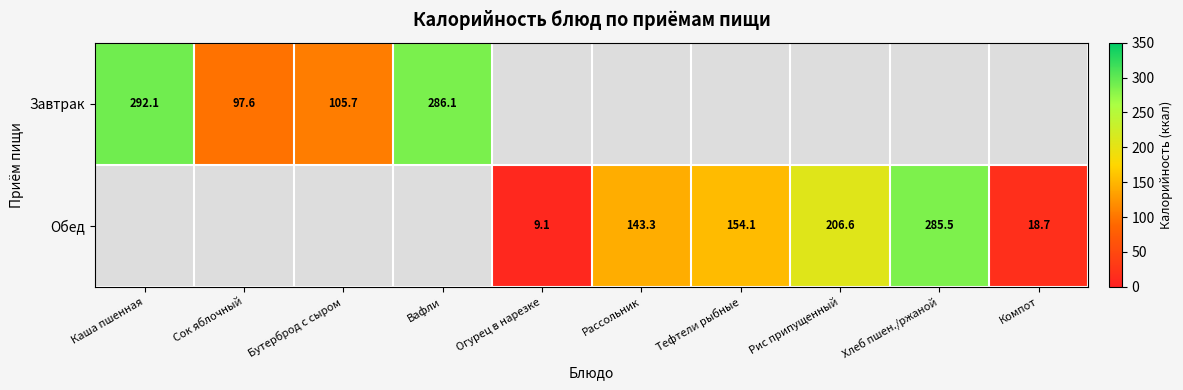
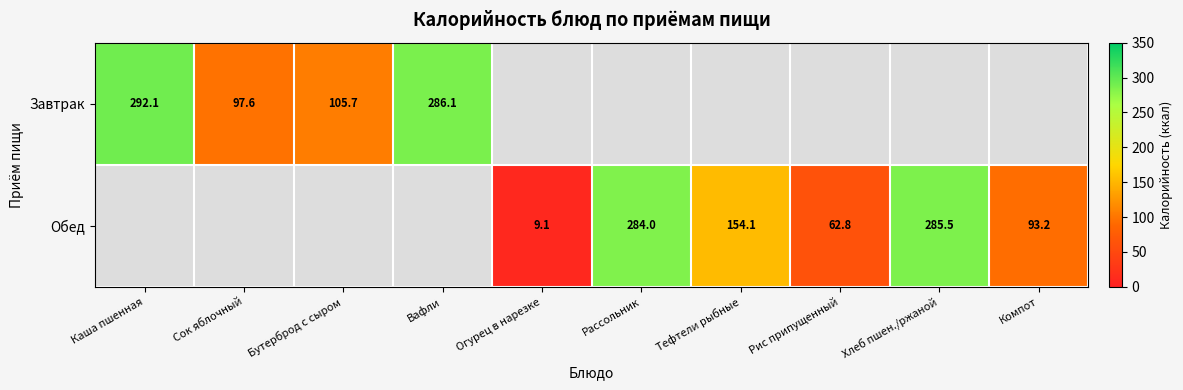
Обед, Рассольник: 143.3 -> 284.0
Обед, Рис припущенный: 206.6 -> 62.8
Обед, Компот: 18.7 -> 93.2
